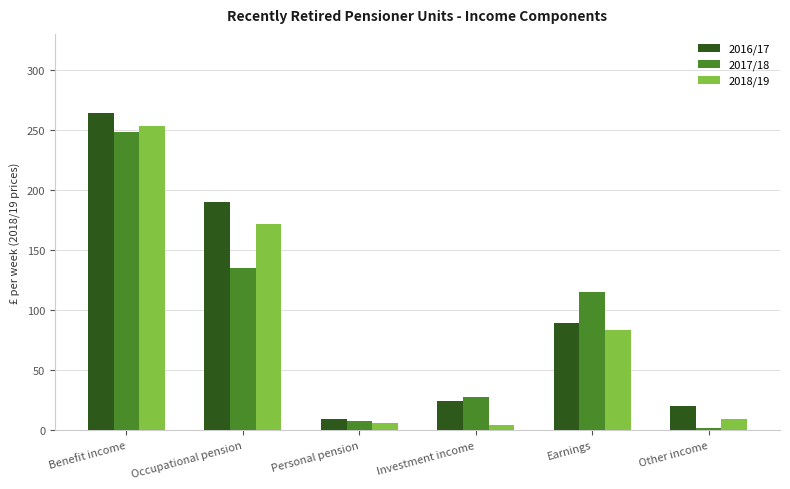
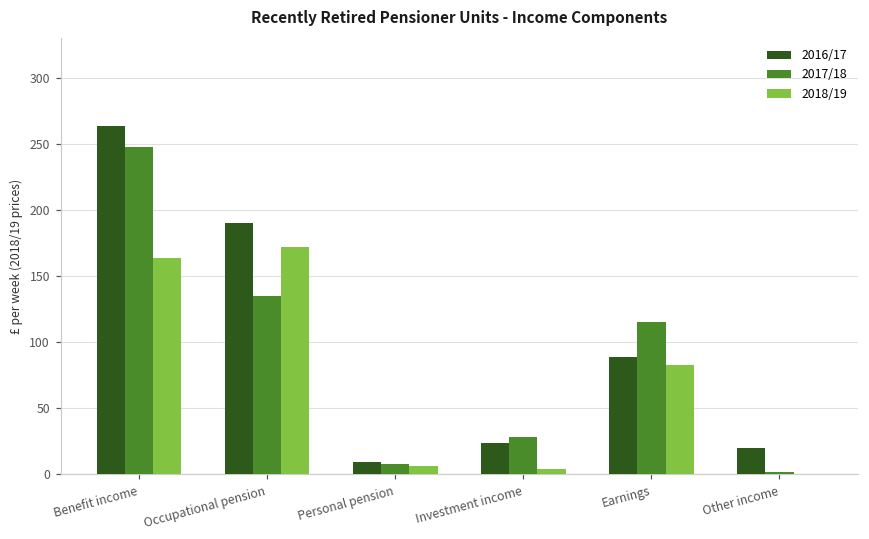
2018/19, Benefit income: 253 -> 164
2018/19, Other income: 9 -> 0
